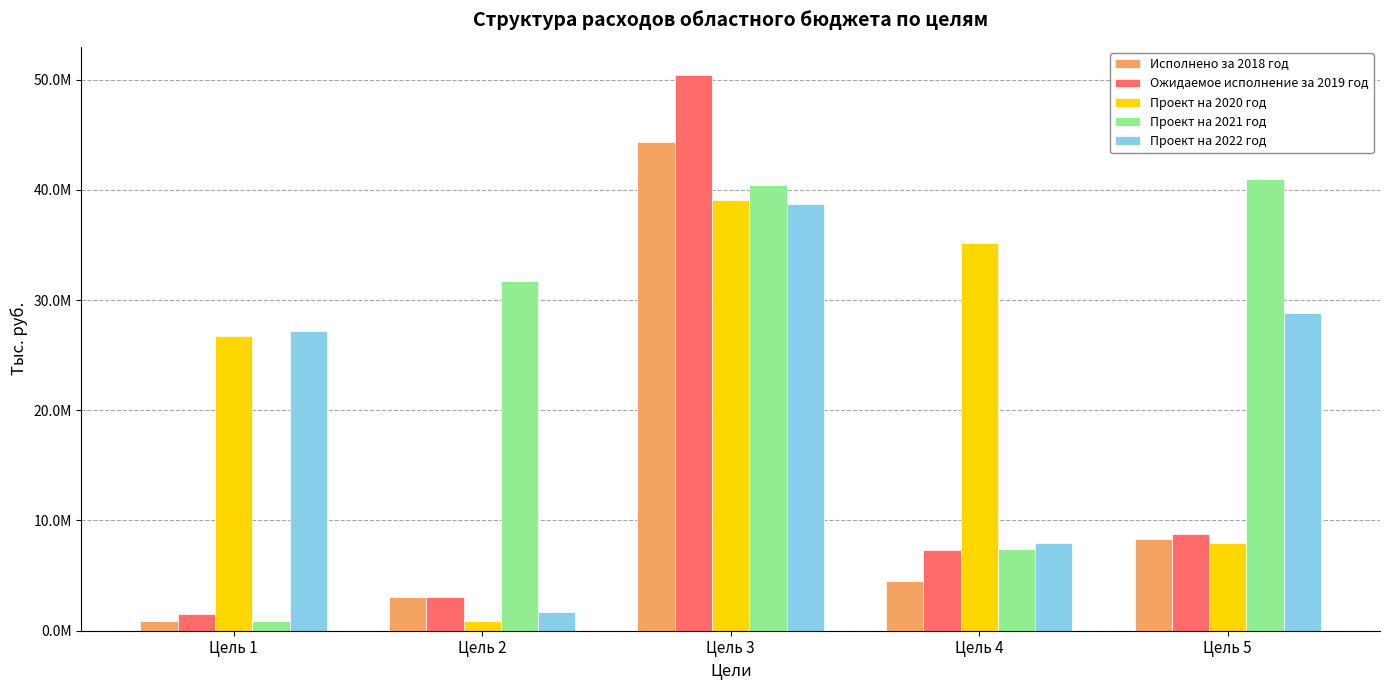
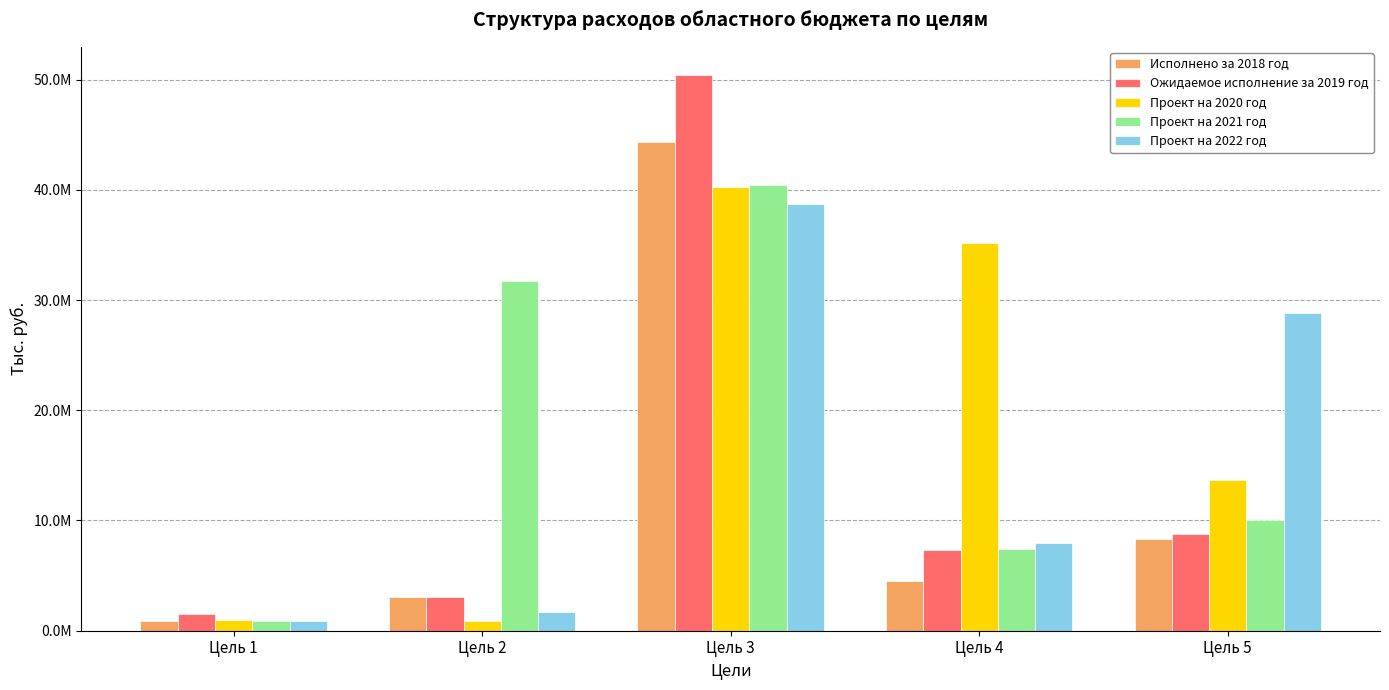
Проект на 2020 год, Цель 1: 26800000 -> 1000000
Проект на 2022 год, Цель 1: 27200000 -> 900000
Проект на 2020 год, Цель 3: 39100000 -> 40300000
Проект на 2020 год, Цель 5: 8000000 -> 13700000
Проект на 2021 год, Цель 5: 40900000 -> 10000000
